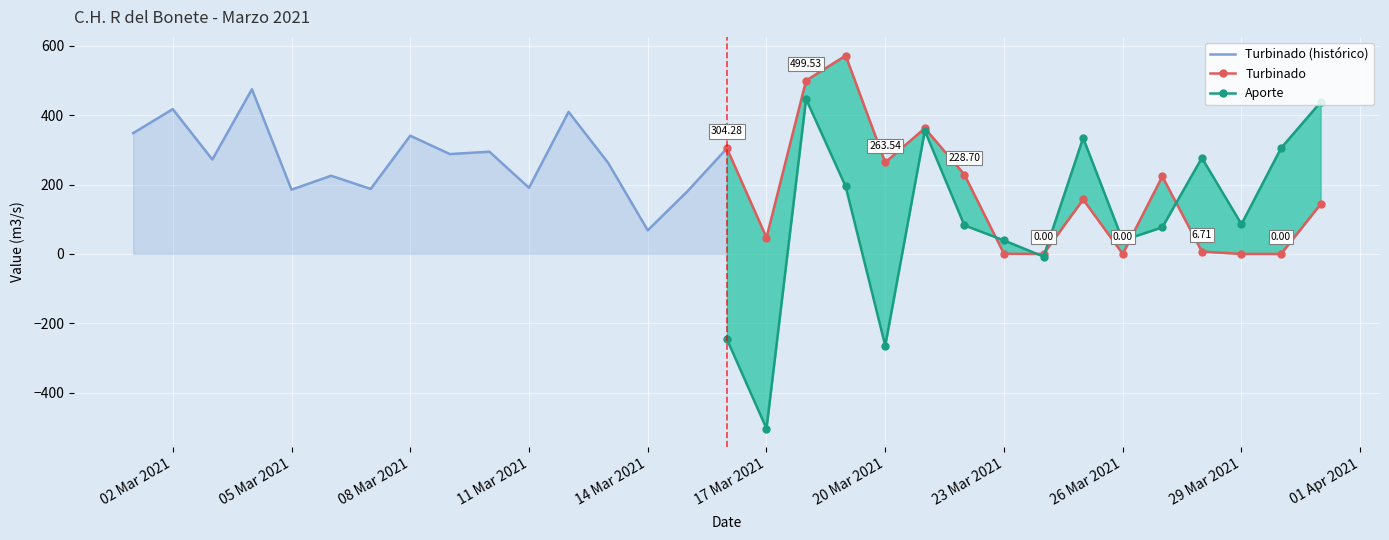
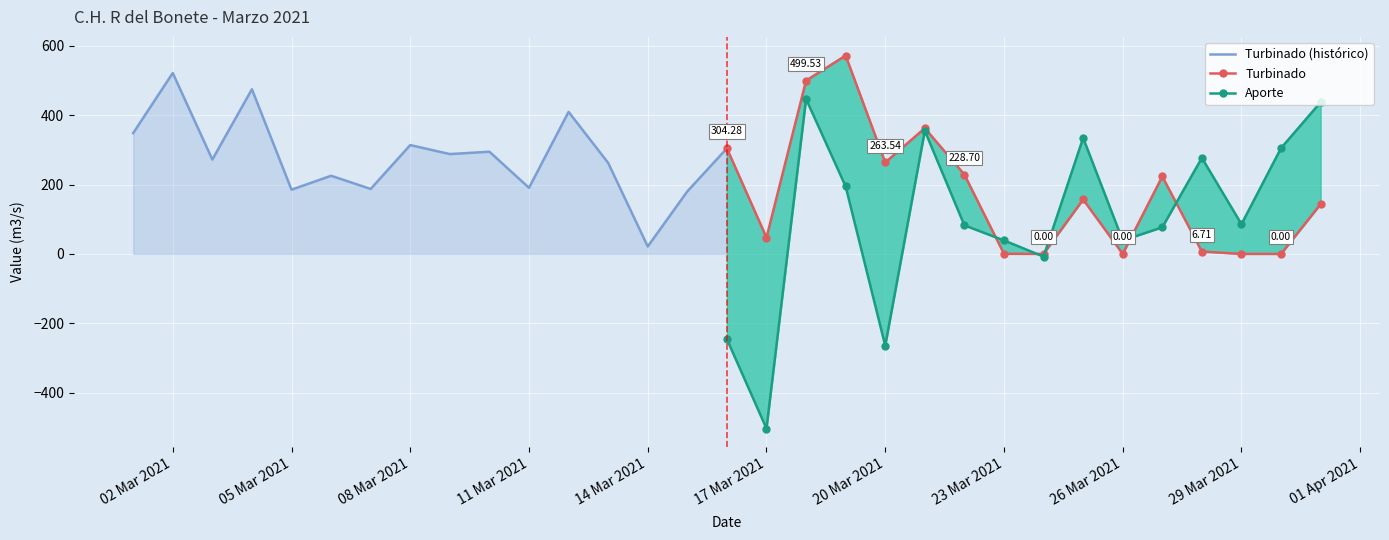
Turbinado (histórico), 02 Mar 2021: 420 -> 520
Turbinado (histórico), 08 Mar 2021: 340 -> 310
Turbinado (histórico), 14 Mar 2021: 70 -> 20
